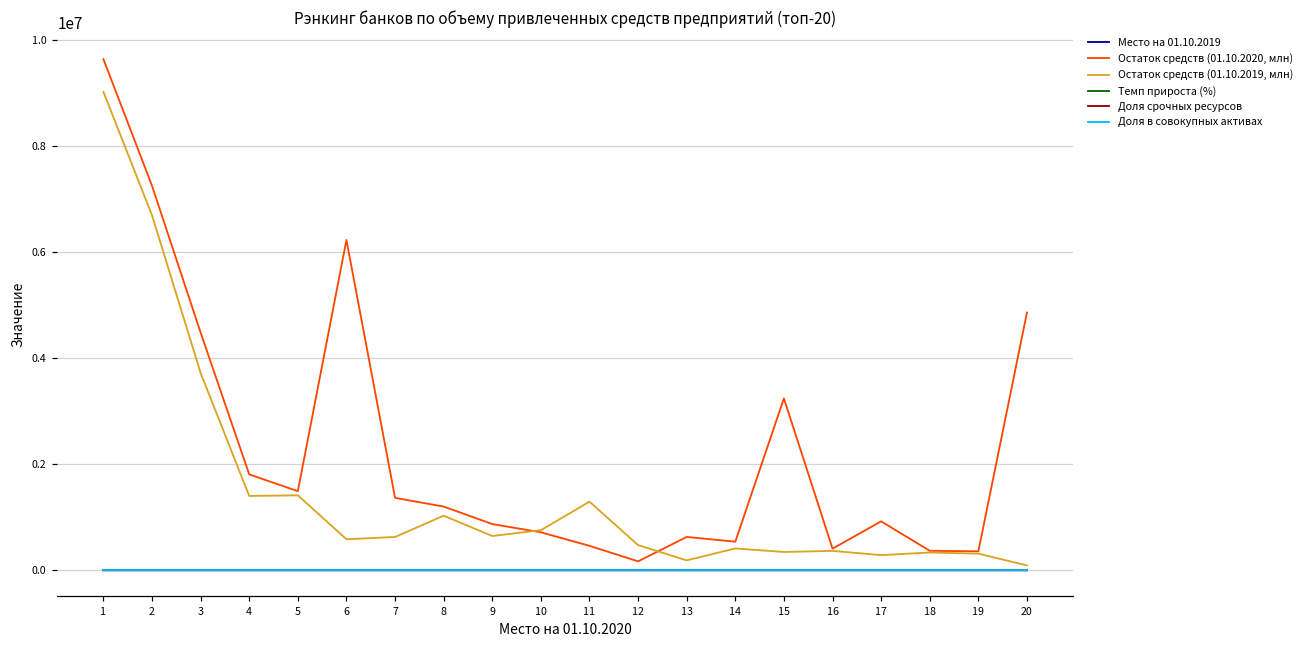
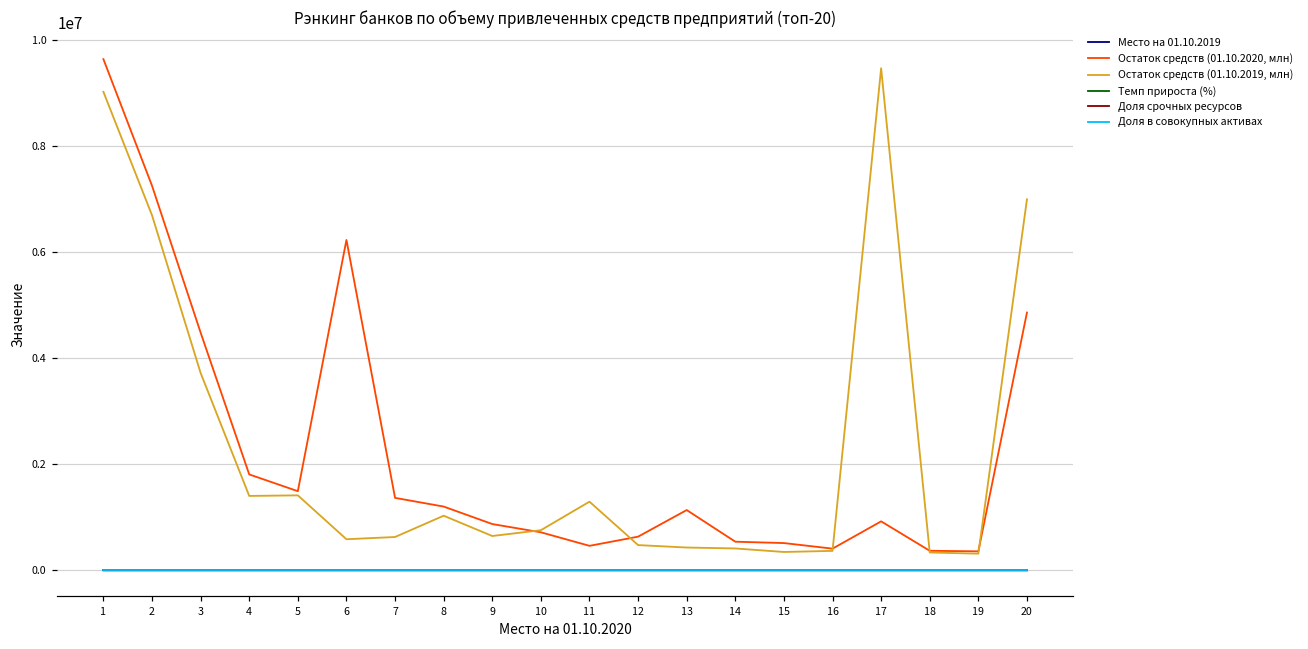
Остаток средств (01.10.2020, млн), 12: 200000 -> 600000
Остаток средств (01.10.2020, млн), 13: 600000 -> 1100000
Остаток средств (01.10.2019, млн), 13: 200000 -> 400000
Остаток средств (01.10.2020, млн), 15: 3200000 -> 500000
Остаток средств (01.10.2019, млн), 17: 300000 -> 9500000
Остаток средств (01.10.2019, млн), 20: 100000 -> 7000000
